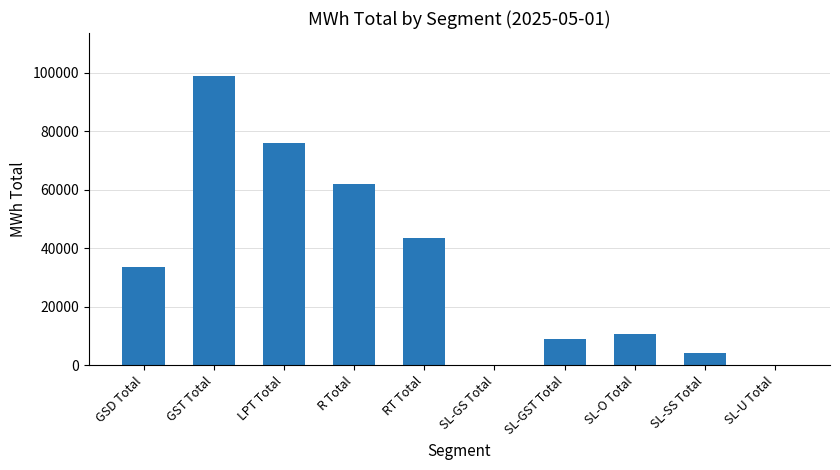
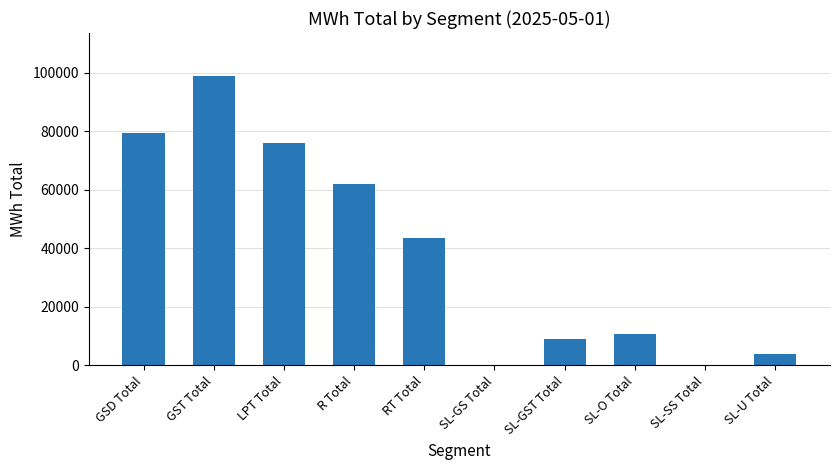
GSD Total: 34000 -> 79000
SL-SS Total: 4000 -> 0
SL-U Total: 0 -> 4000
